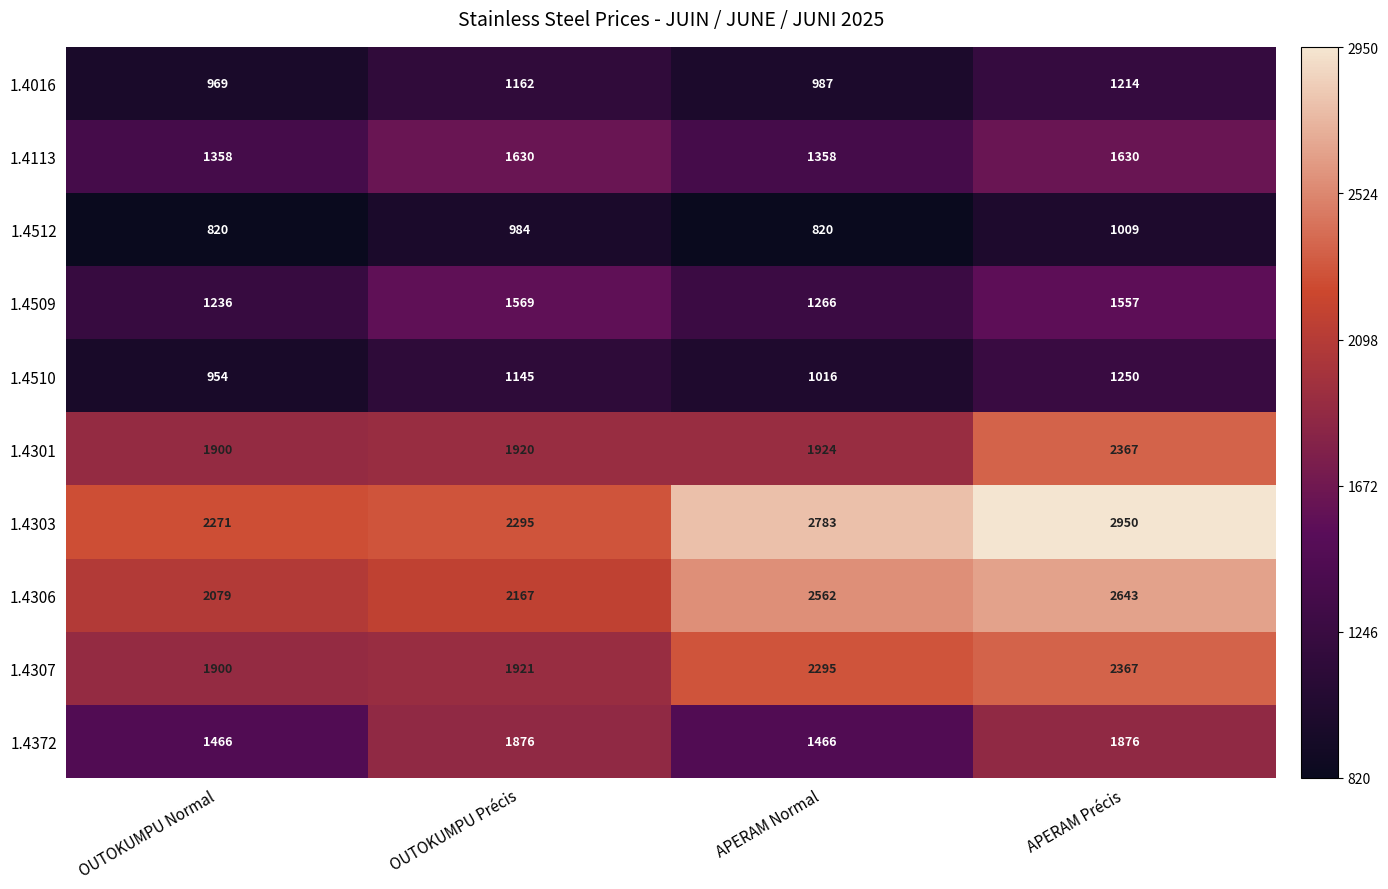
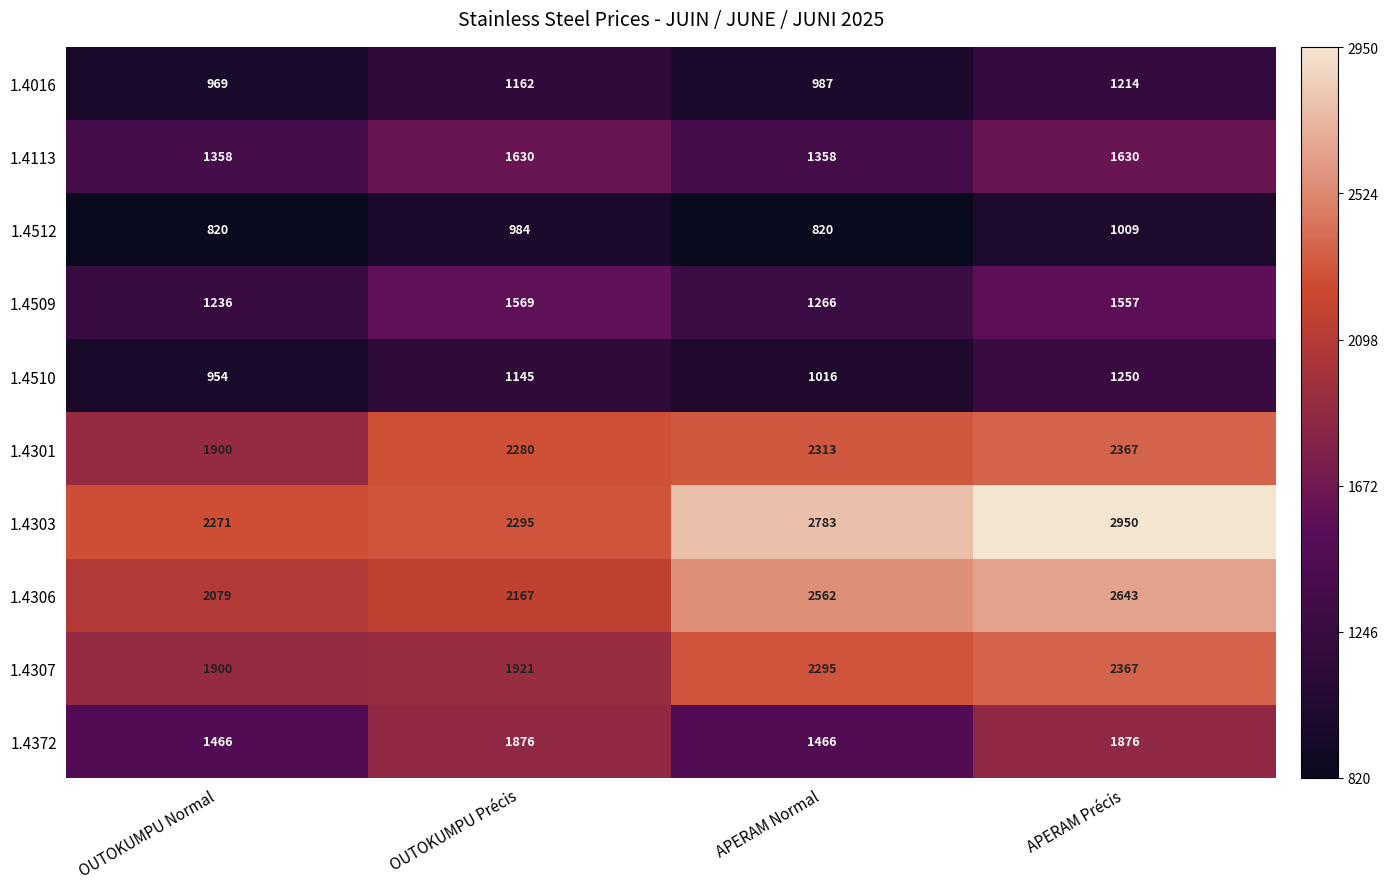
1.4301, OUTOKUMPU Précis: 1920 -> 2280
1.4301, APERAM Normal: 1924 -> 2313
